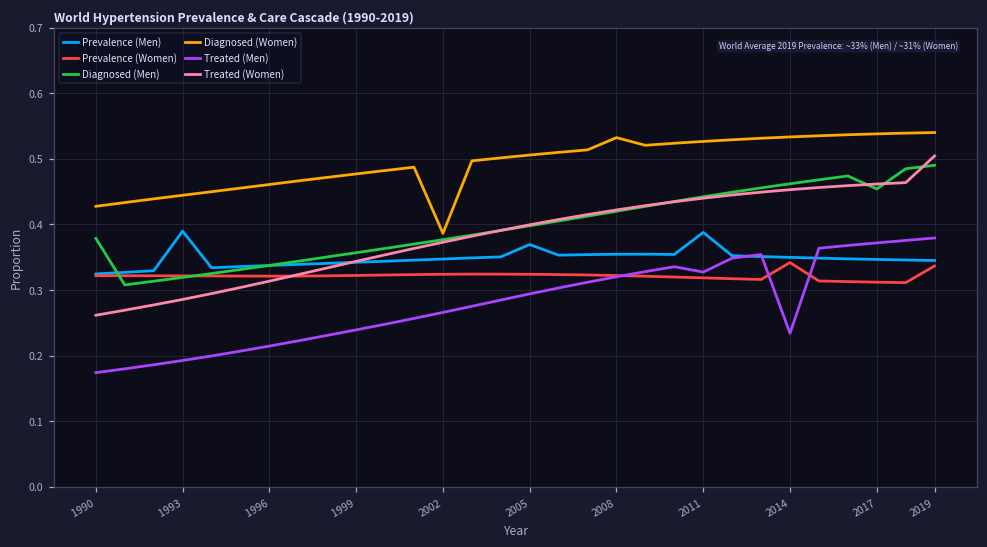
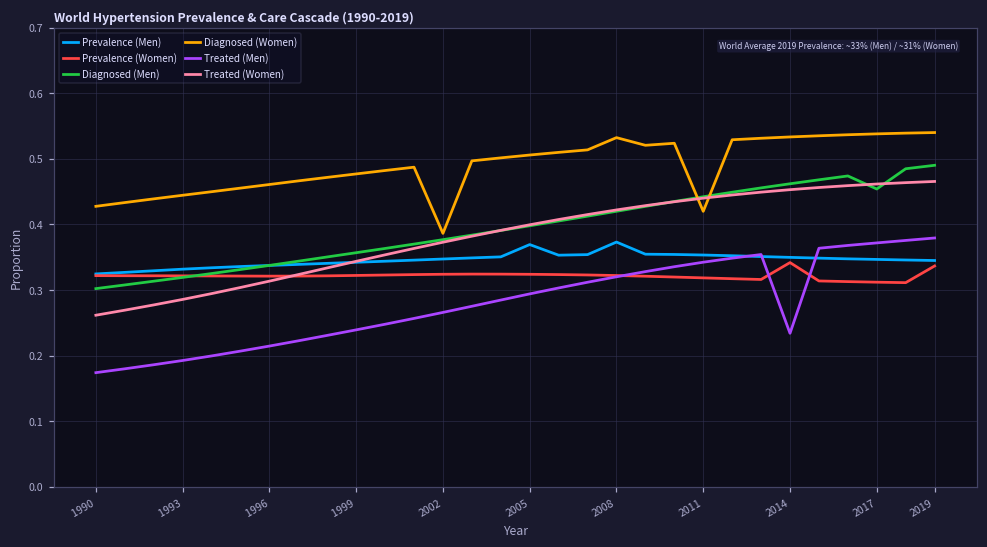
Diagnosed (Men), 1990: 0.38 -> 0.30
Prevalence (Men), 1993: 0.39 -> 0.33
Prevalence (Men), 2008: 0.35 -> 0.37
Prevalence (Men), 2011: 0.39 -> 0.35
Diagnosed (Women), 2011: 0.53 -> 0.42
Treated (Men), 2011: 0.33 -> 0.34
Treated (Women), 2019: 0.50 -> 0.47
